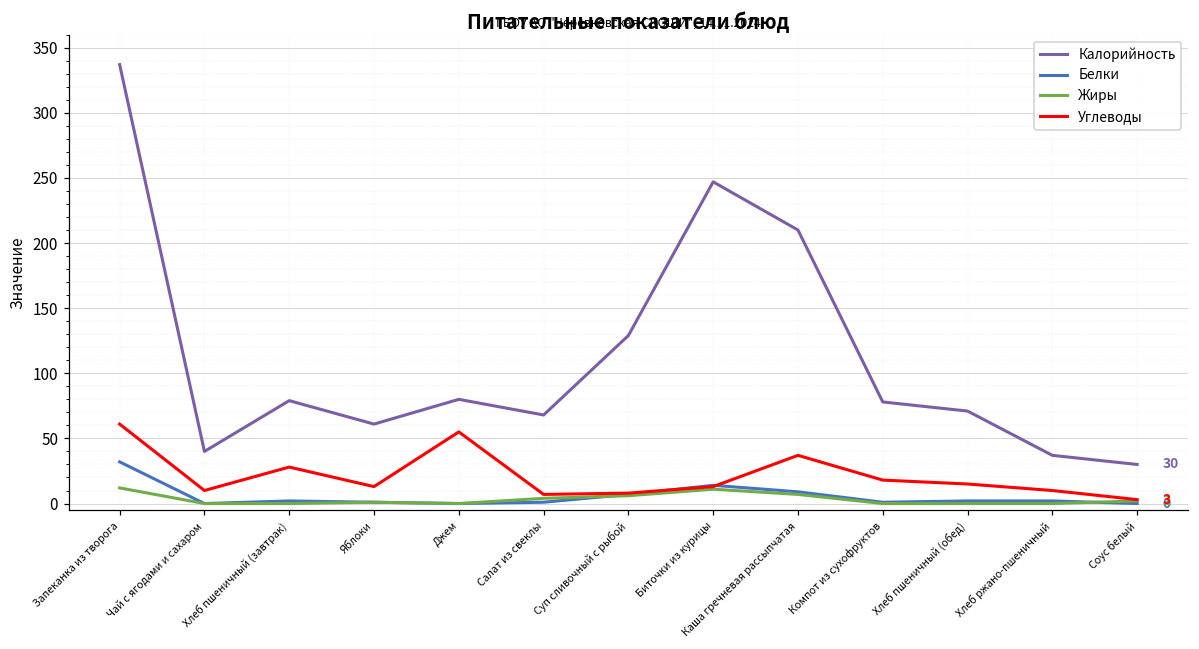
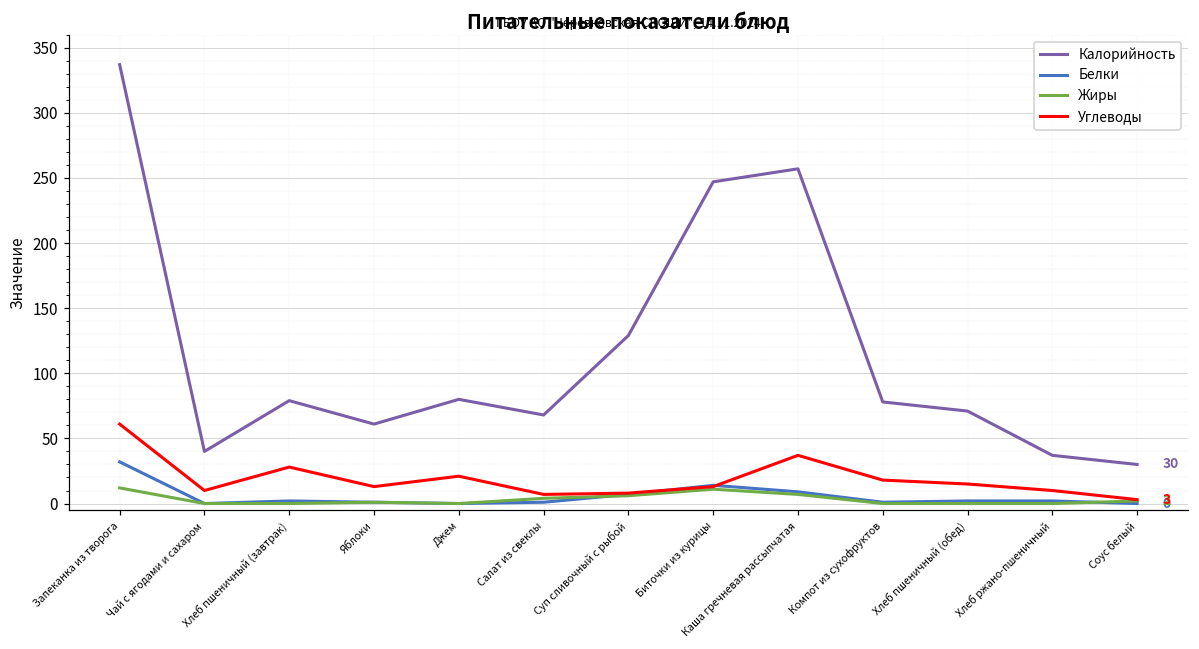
Углеводы, Джем: 55 -> 21
Калорийность, Каша гречневая рассыпчатая: 210 -> 257
